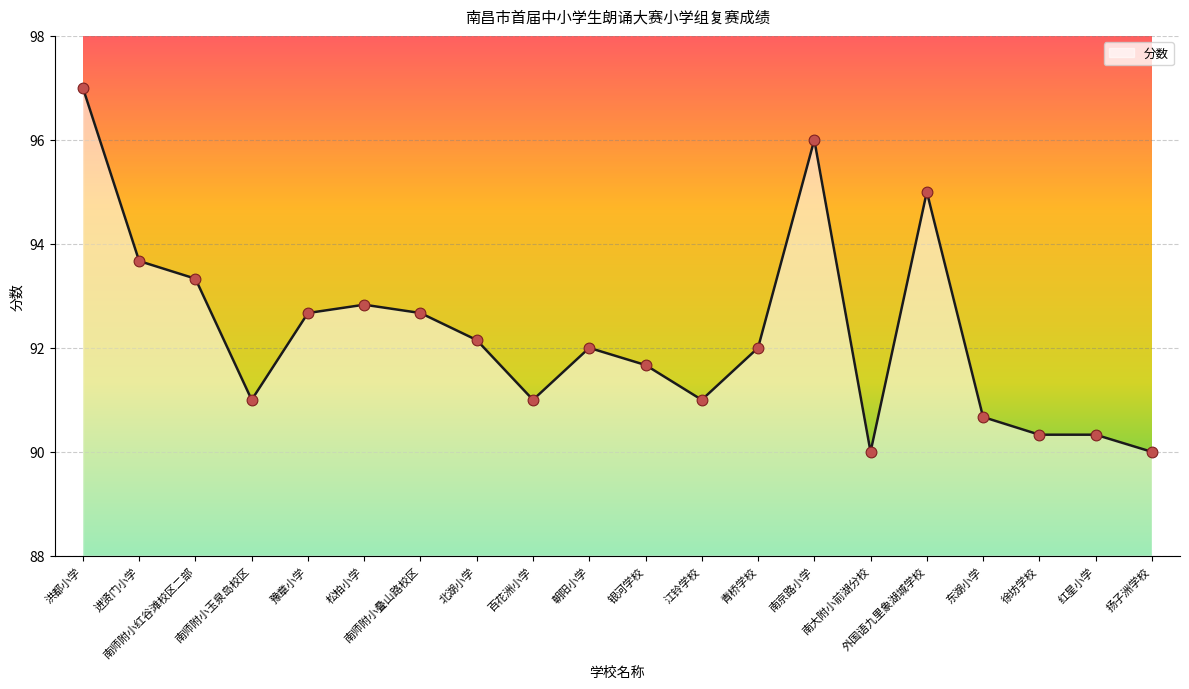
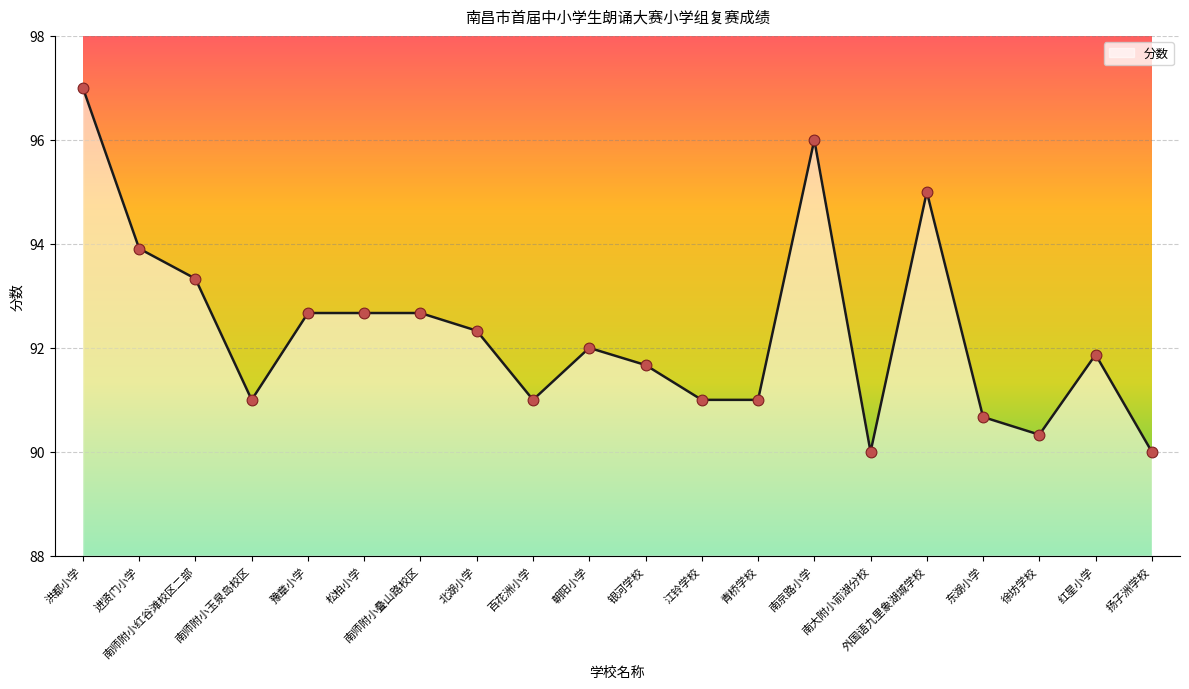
进贤门小学: 93.7 -> 93.9
松柏小学: 92.8 -> 92.7
北湖小学: 92.2 -> 92.3
青桥学校: 92 -> 91
红星小学: 90.3 -> 91.9
